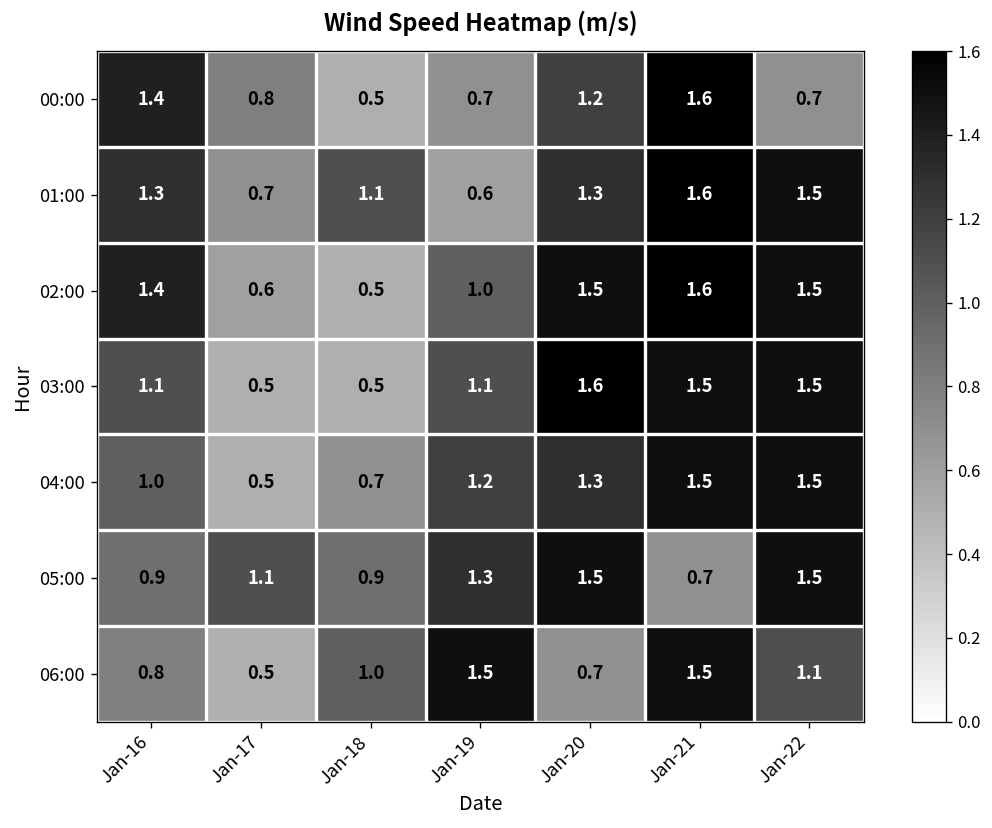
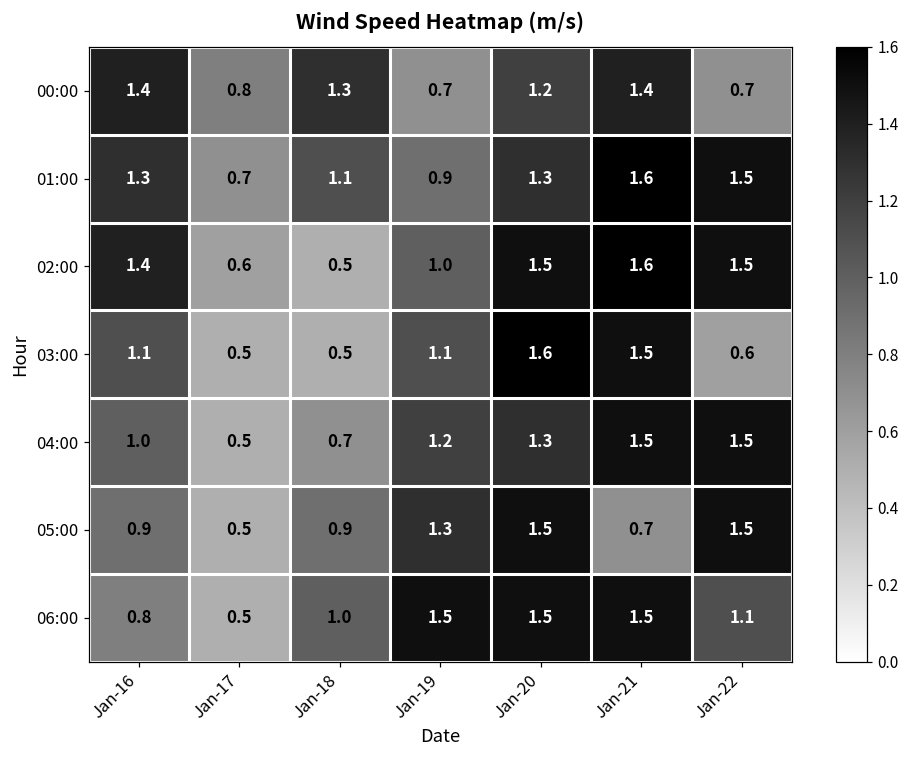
00:00, Jan-18: 0.5 -> 1.3
00:00, Jan-21: 1.6 -> 1.4
01:00, Jan-19: 0.6 -> 0.9
03:00, Jan-22: 1.5 -> 0.6
05:00, Jan-17: 1.1 -> 0.5
06:00, Jan-20: 0.7 -> 1.5
